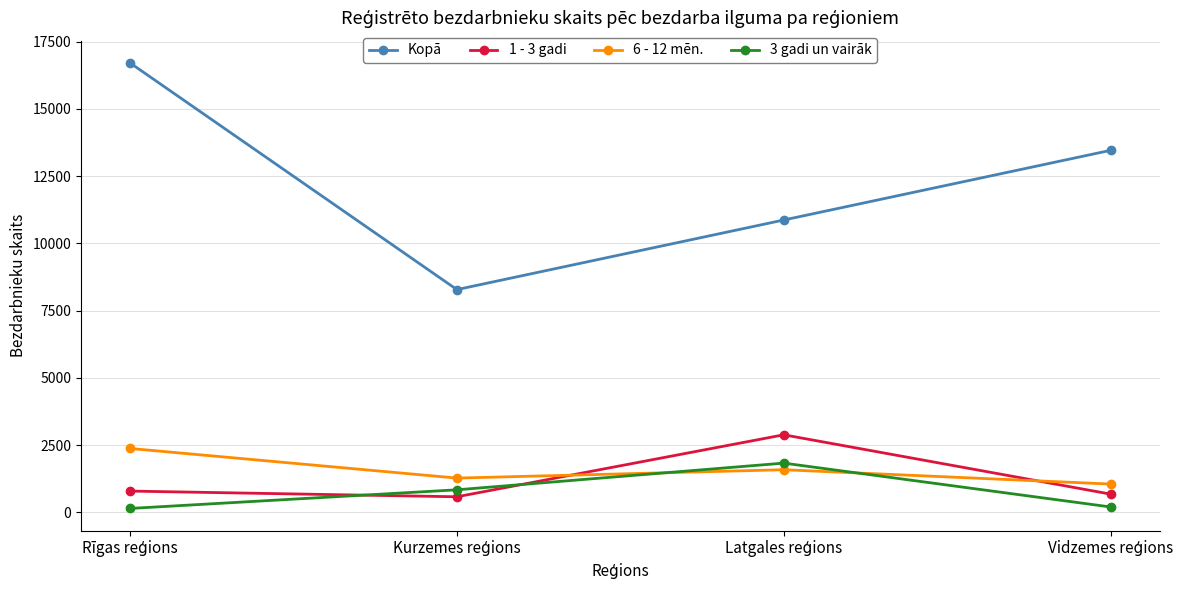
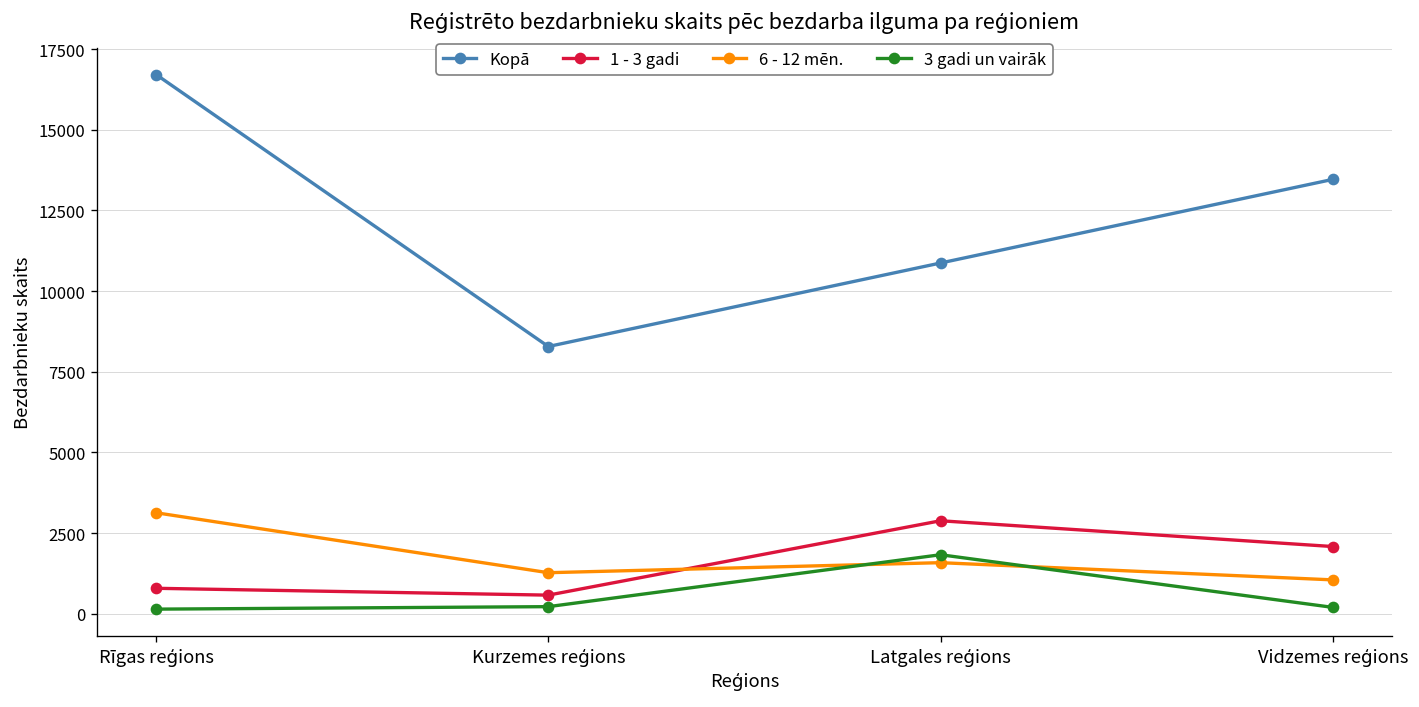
6 - 12 mēn., Rīgas reģions: 2400 -> 3100
3 gadi un vairāk, Kurzemes reģions: 800 -> 200
1 - 3 gadi, Vidzemes reģions: 700 -> 2100
